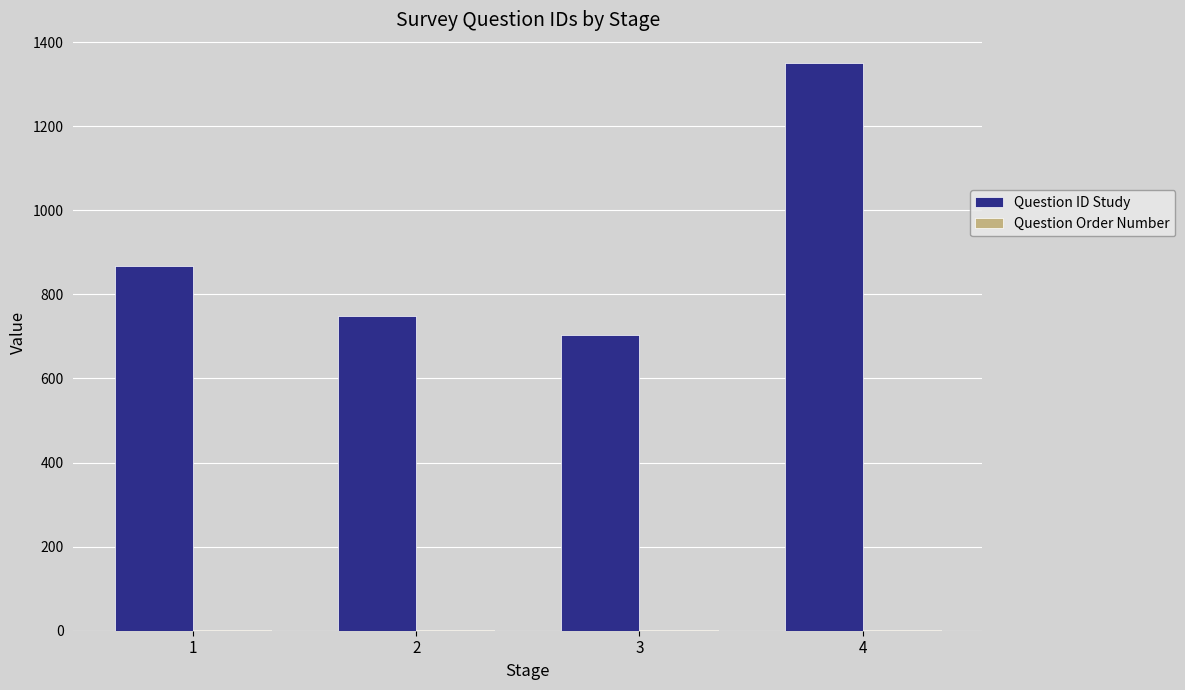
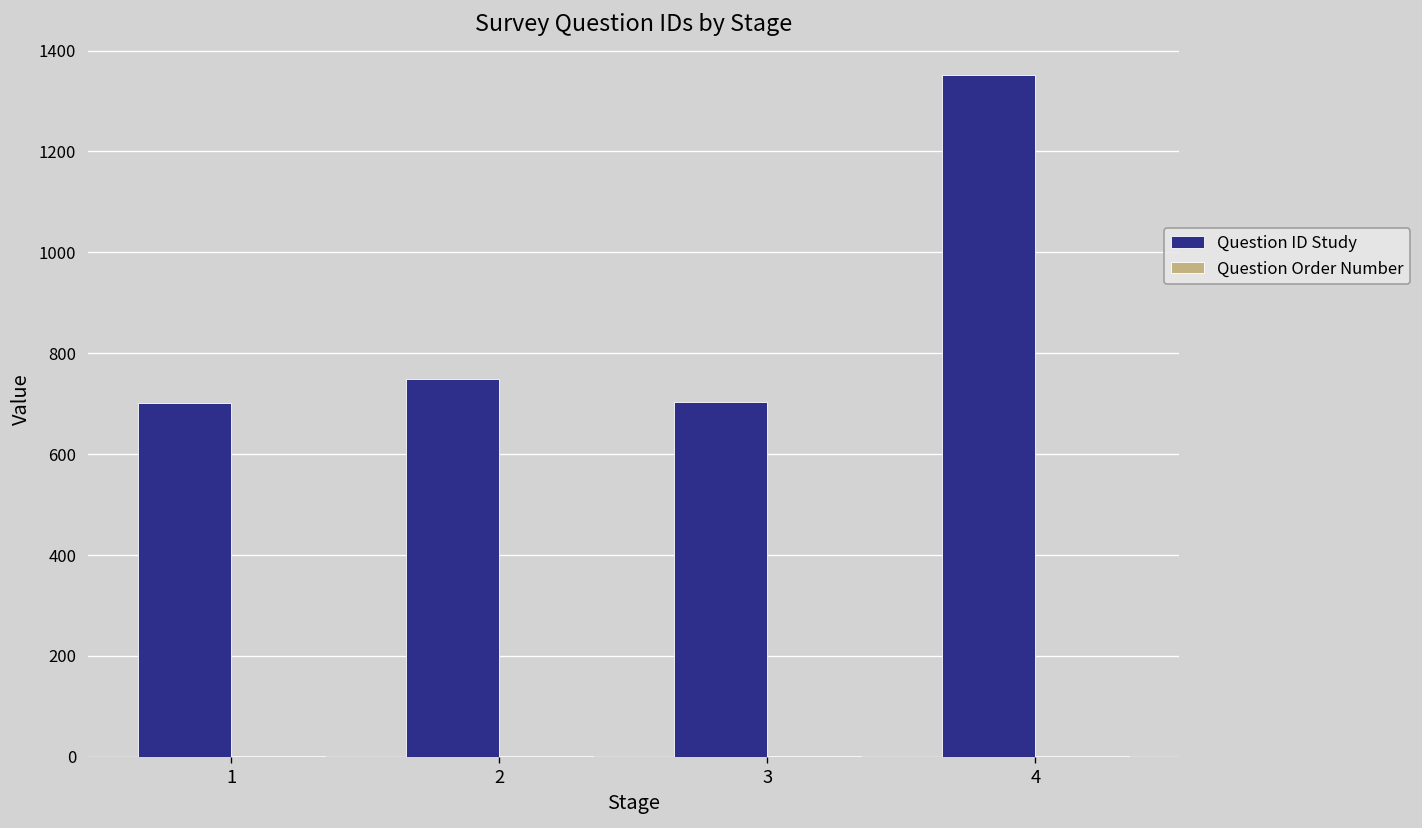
Question ID Study, 1: 870 -> 700
